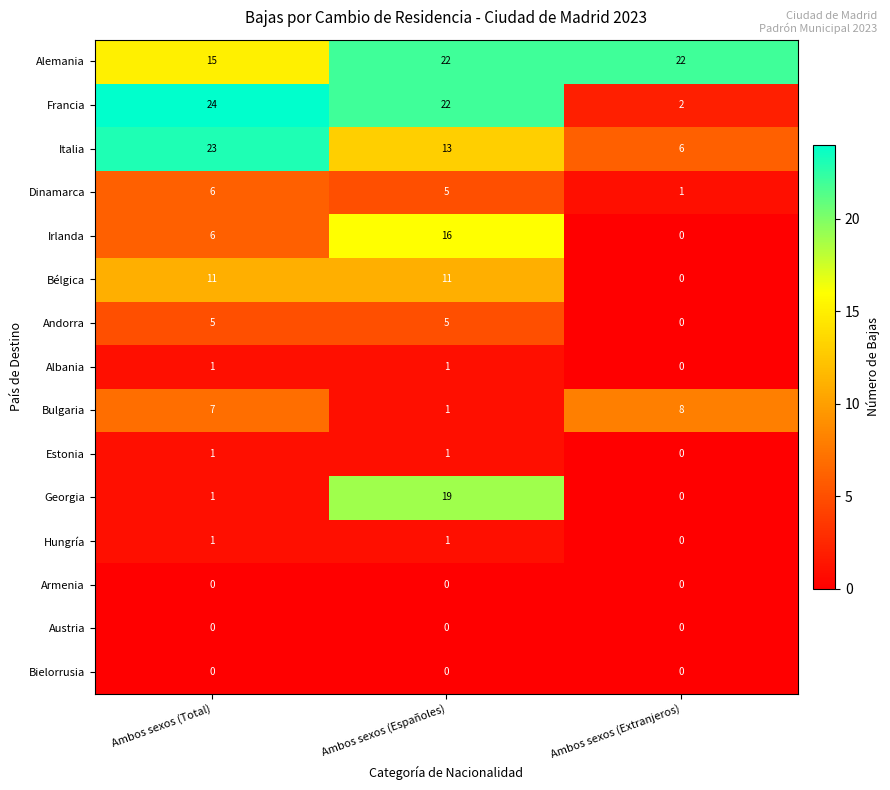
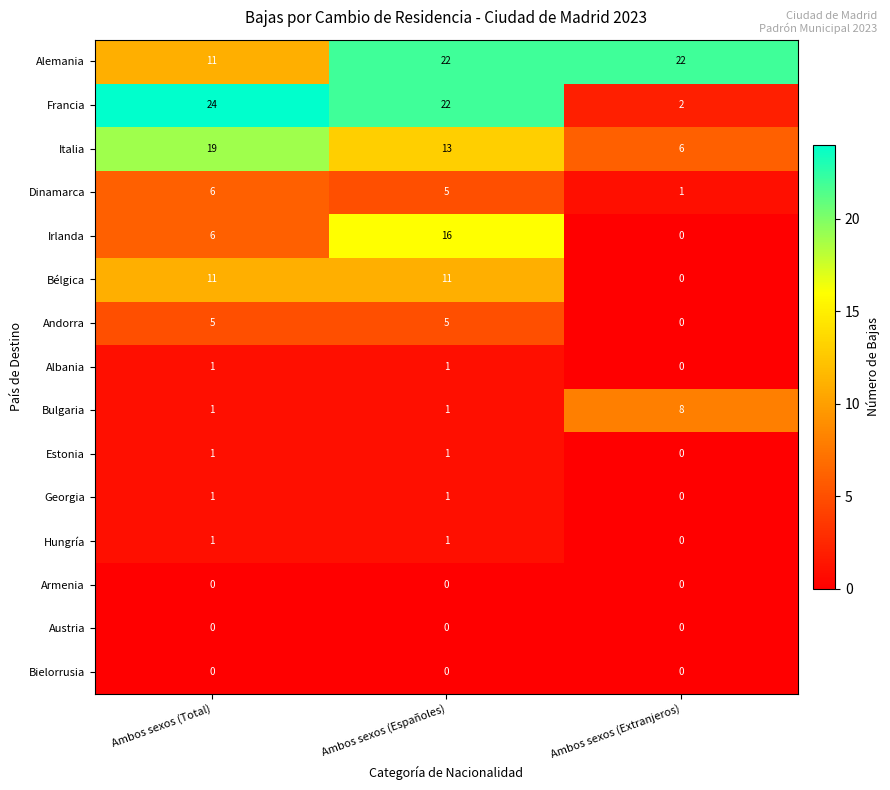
Alemania, Ambos sexos (Total): 15 -> 11
Italia, Ambos sexos (Total): 23 -> 19
Bulgaria, Ambos sexos (Total): 7 -> 1
Georgia, Ambos sexos (Españoles): 19 -> 1
